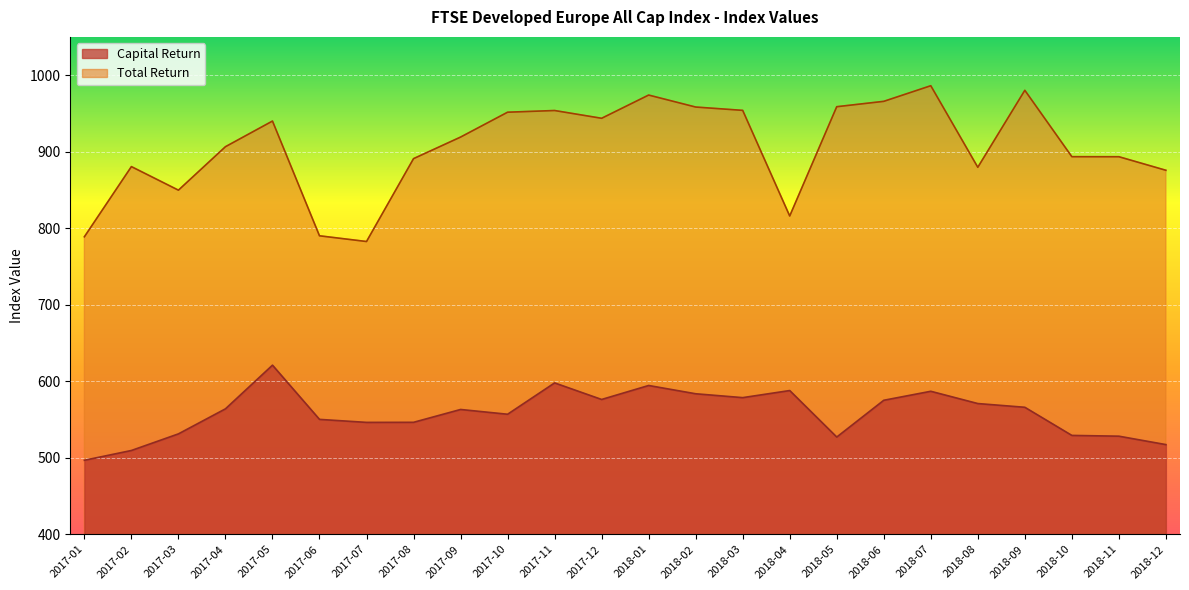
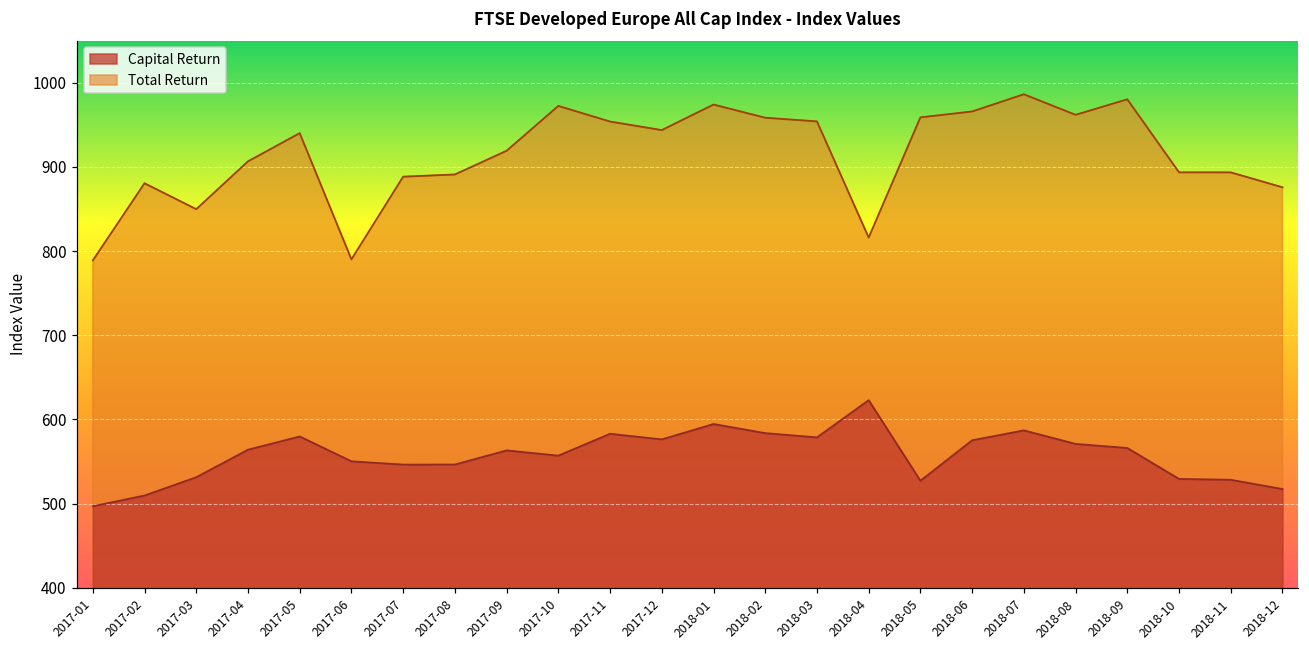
Capital Return, 2017-05: 620 -> 580
Total Return, 2017-07: 780 -> 890
Total Return, 2017-10: 950 -> 970
Capital Return, 2017-11: 600 -> 580
Capital Return, 2018-04: 590 -> 620
Total Return, 2018-08: 880 -> 960
